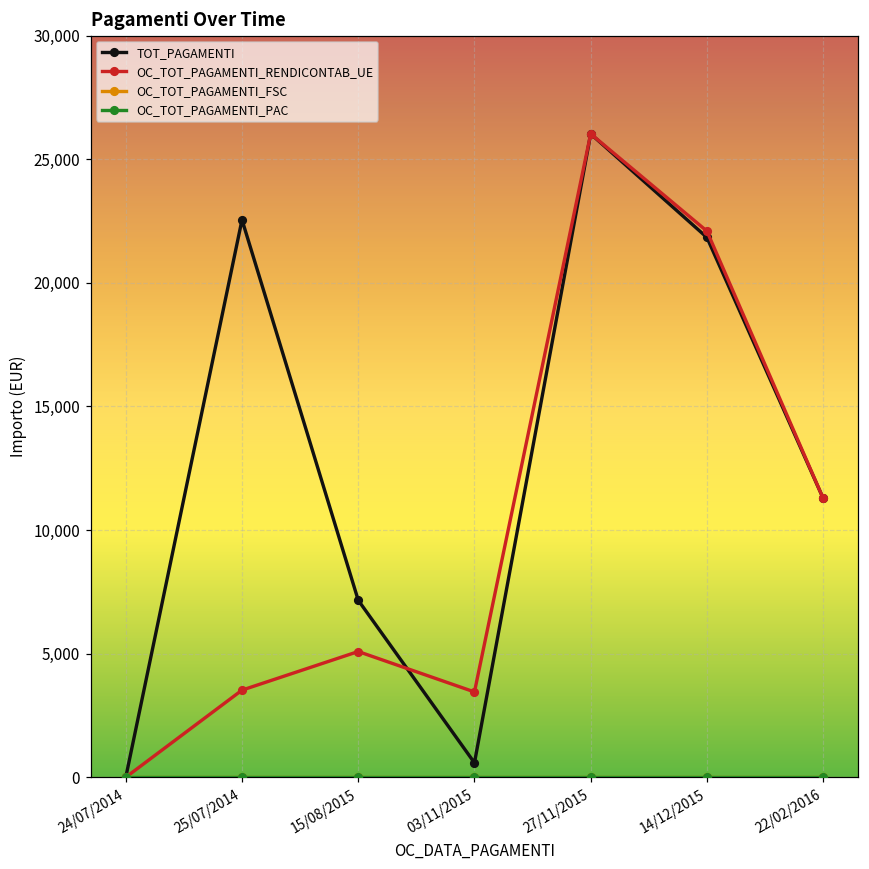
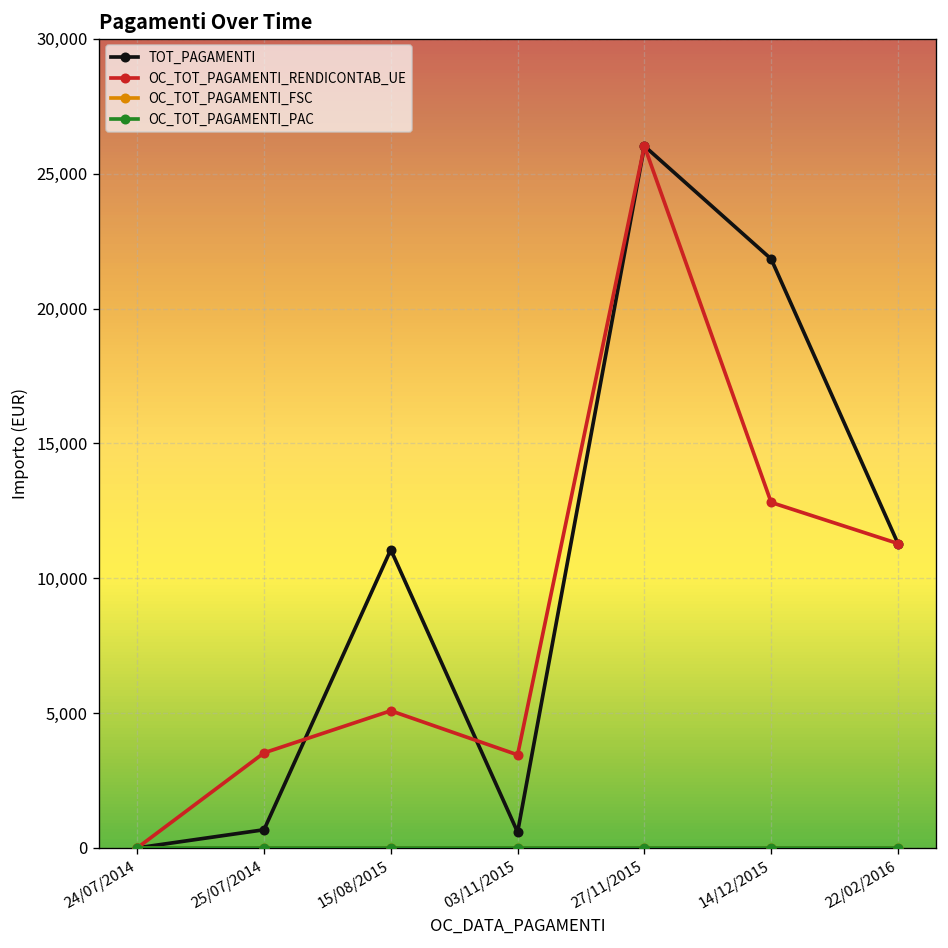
TOT_PAGAMENTI, 25/07/2014: 22,500 -> 700
TOT_PAGAMENTI, 15/08/2015: 7,200 -> 11,100
OC_TOT_PAGAMENTI_RENDICONTAB_UE, 14/12/2015: 22,100 -> 12,800
